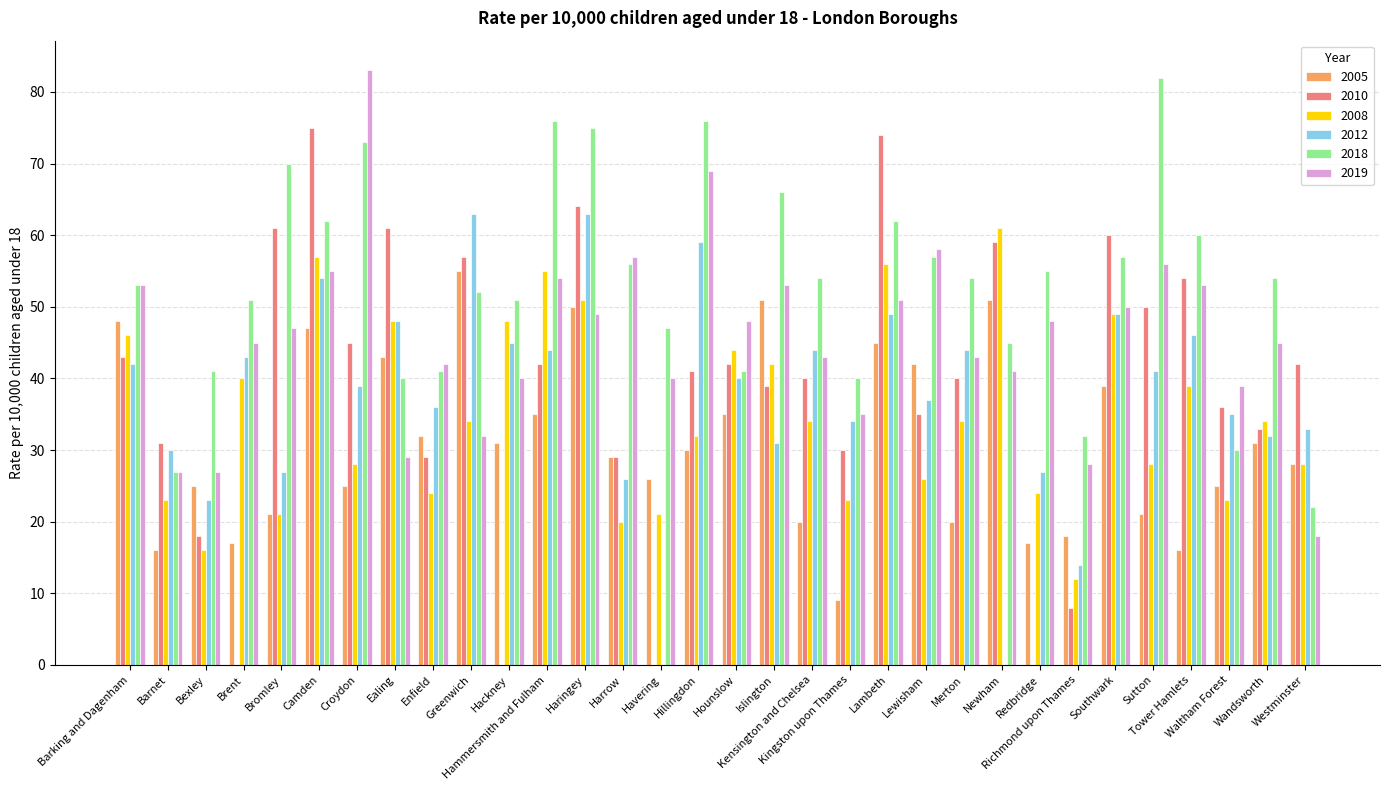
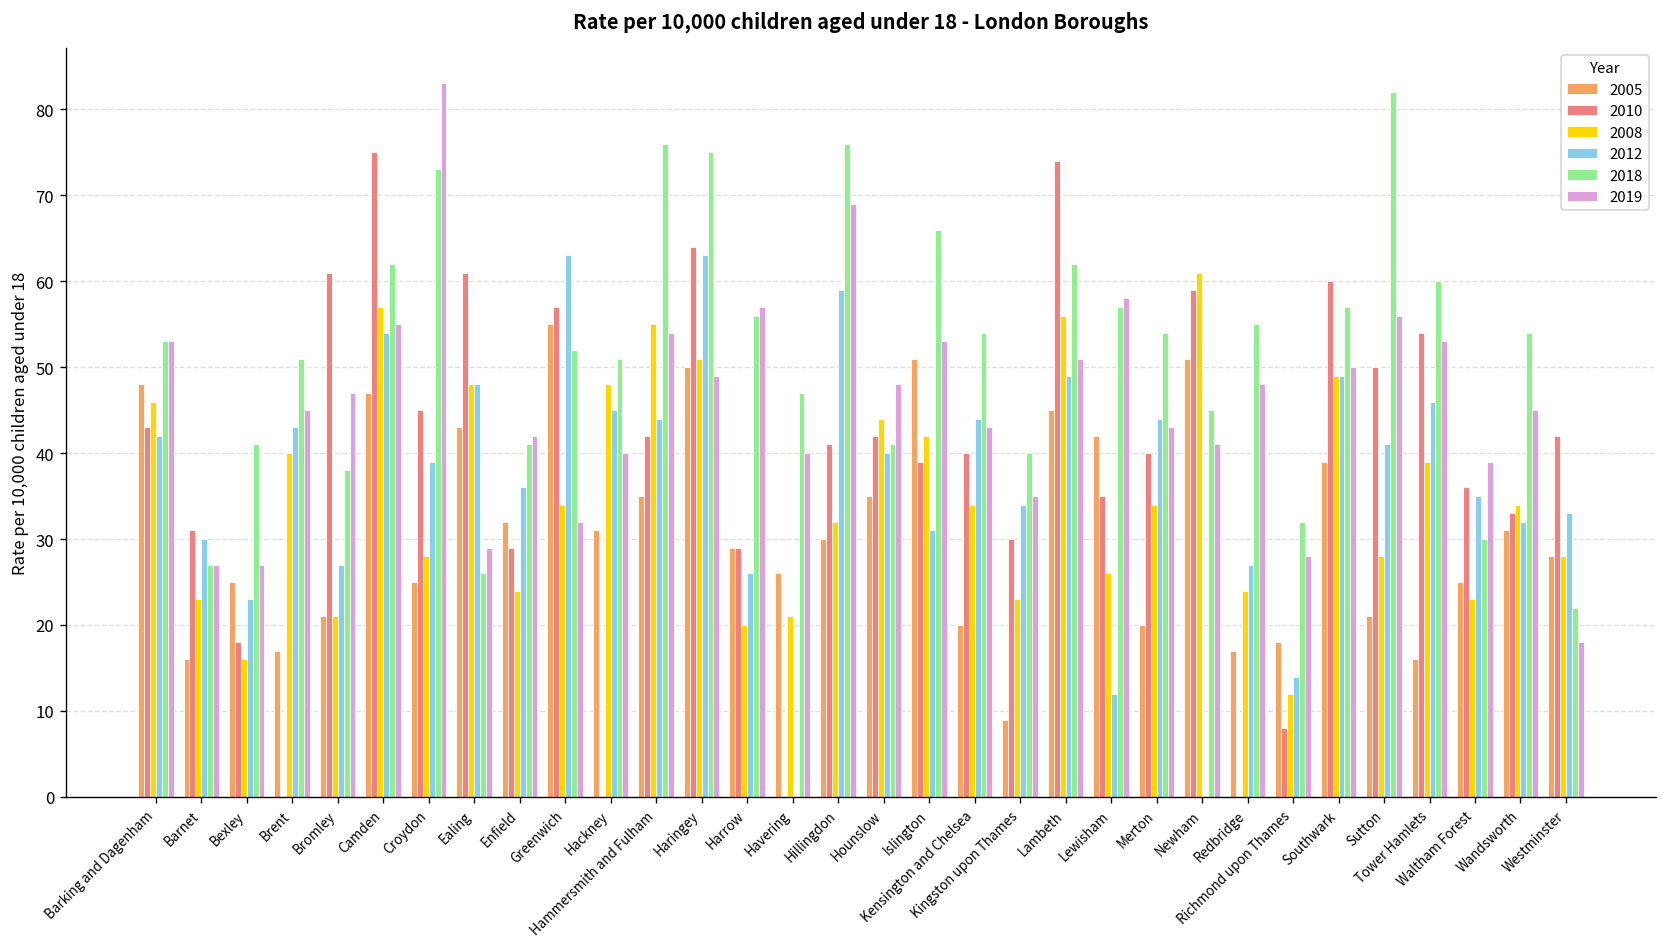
2018, Bromley: 70 -> 38
2018, Ealing: 40 -> 26
2012, Lewisham: 37 -> 12
